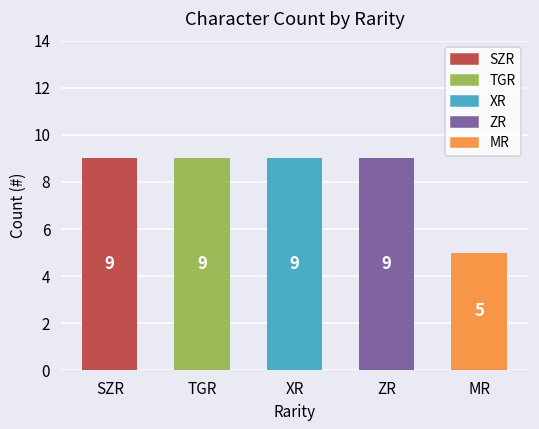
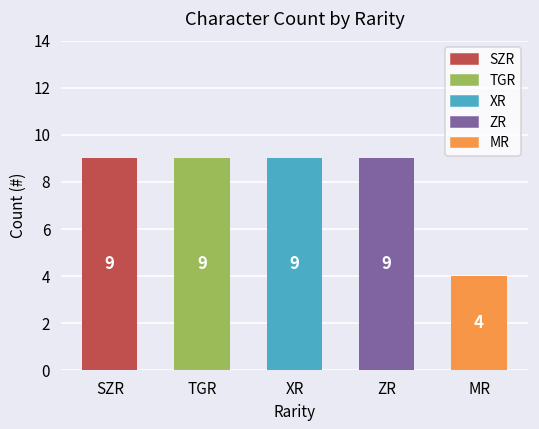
MR: 5 -> 4
